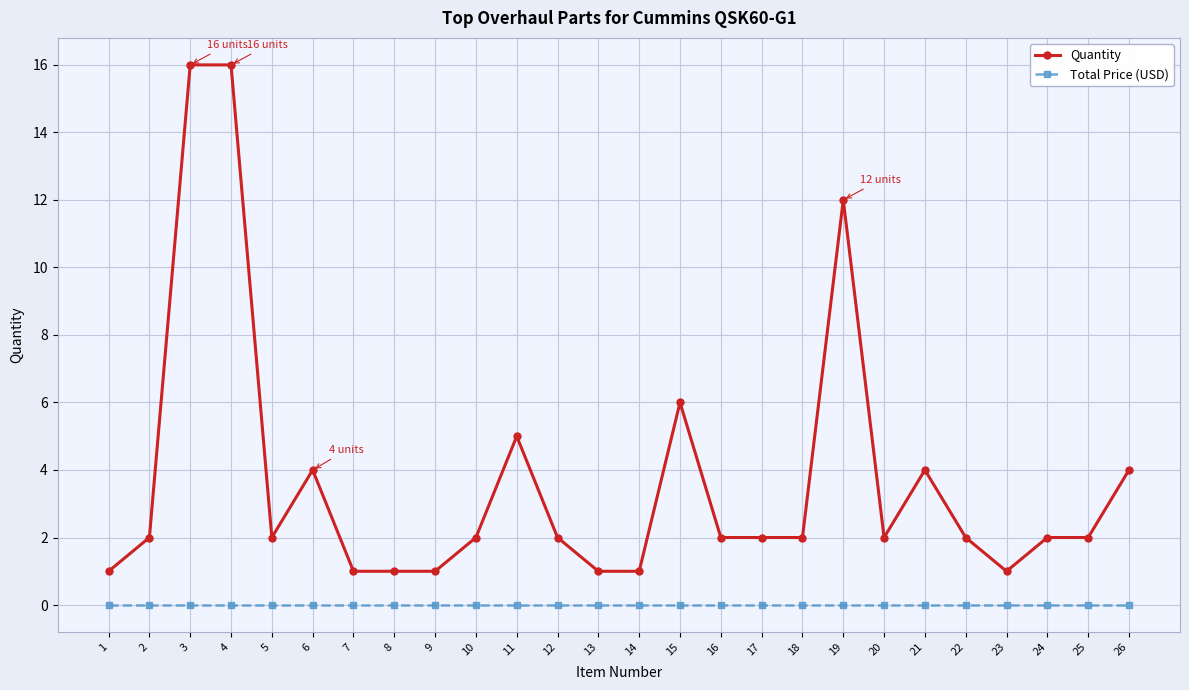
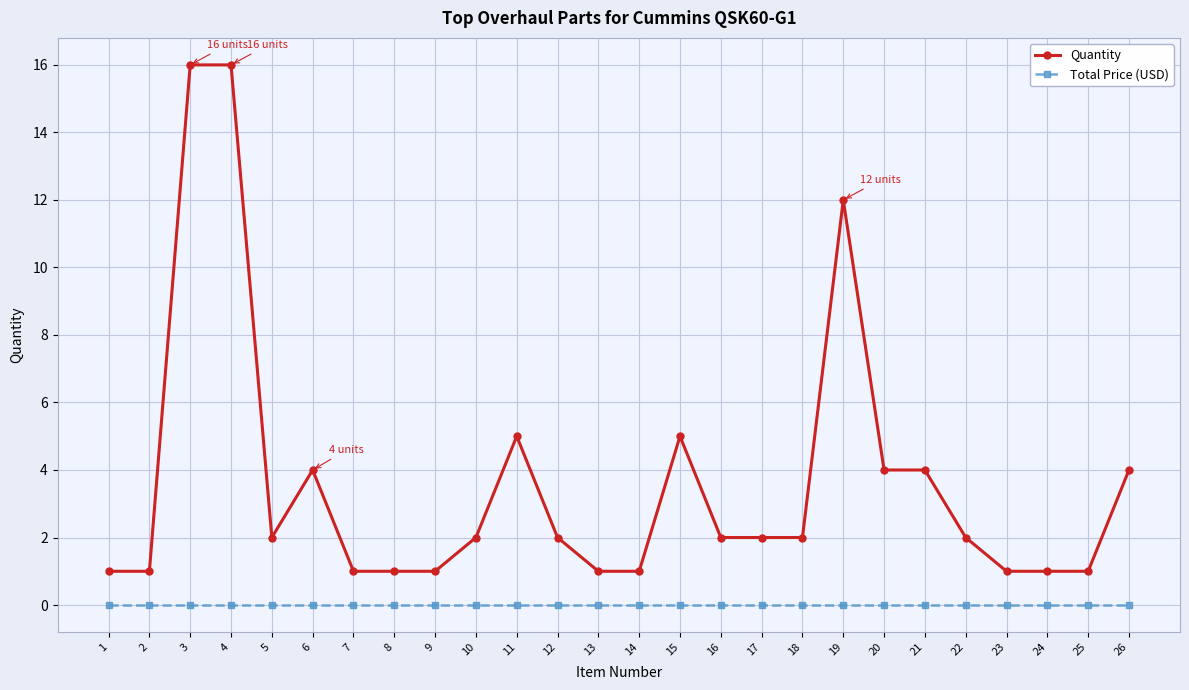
Quantity, 2: 2 -> 1
Quantity, 15: 6 -> 5
Quantity, 20: 2 -> 4
Quantity, 24: 2 -> 1
Quantity, 25: 2 -> 1
